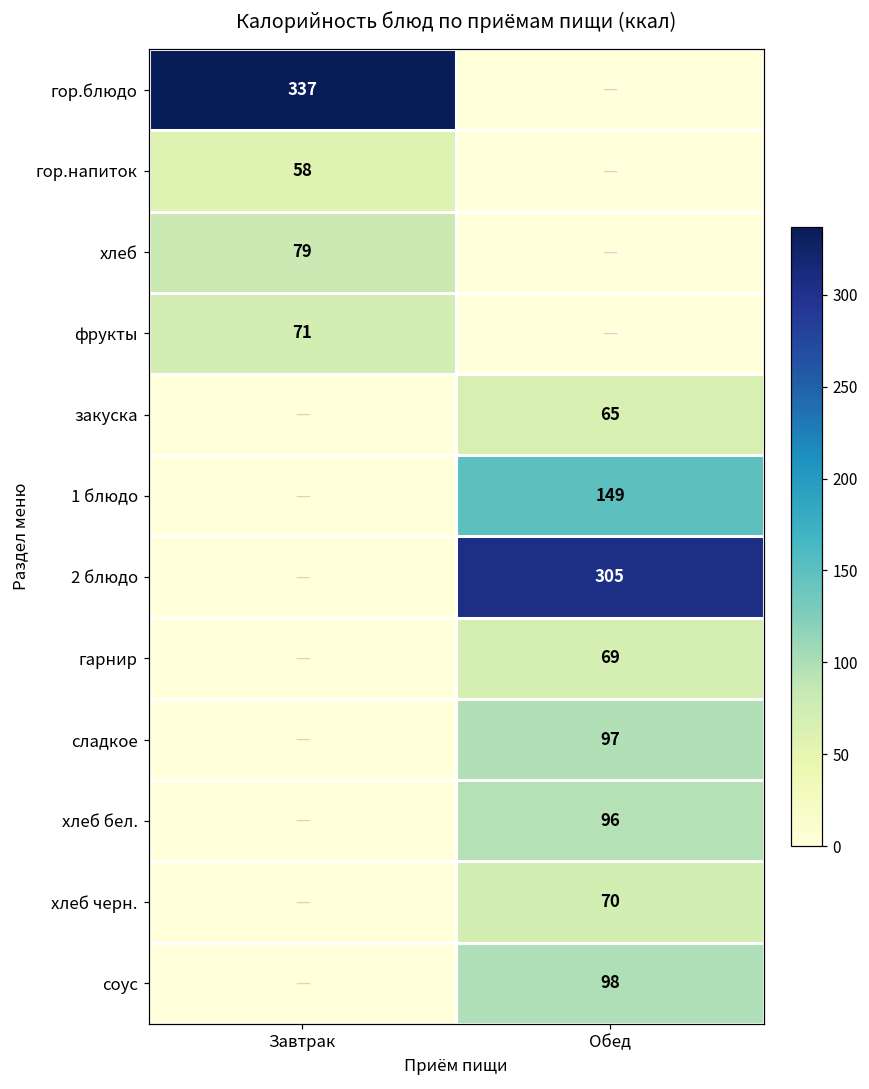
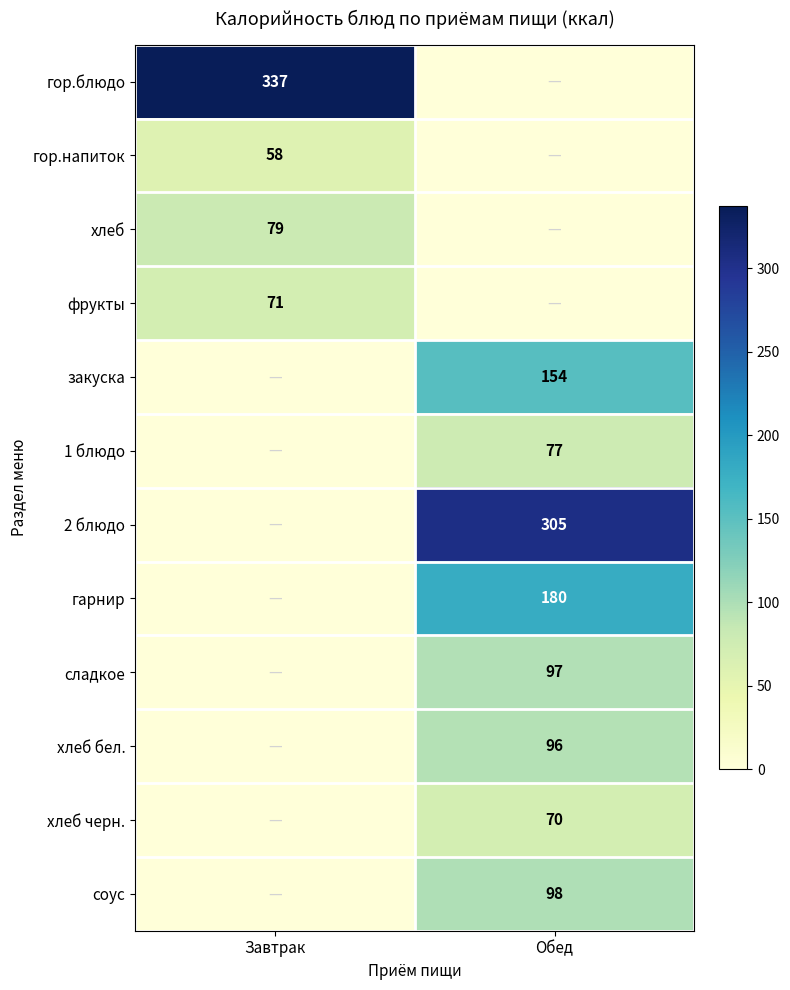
закуска, Обед: 65 -> 154
1 блюдо, Обед: 149 -> 77
гарнир, Обед: 69 -> 180
